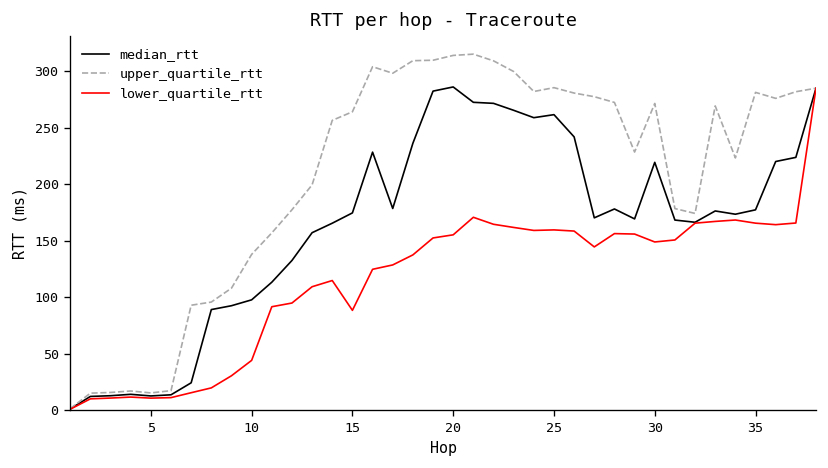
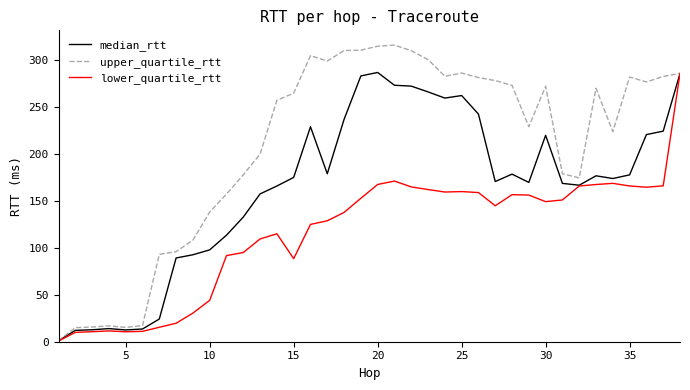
lower_quartile_rtt, 20: 160 -> 170
